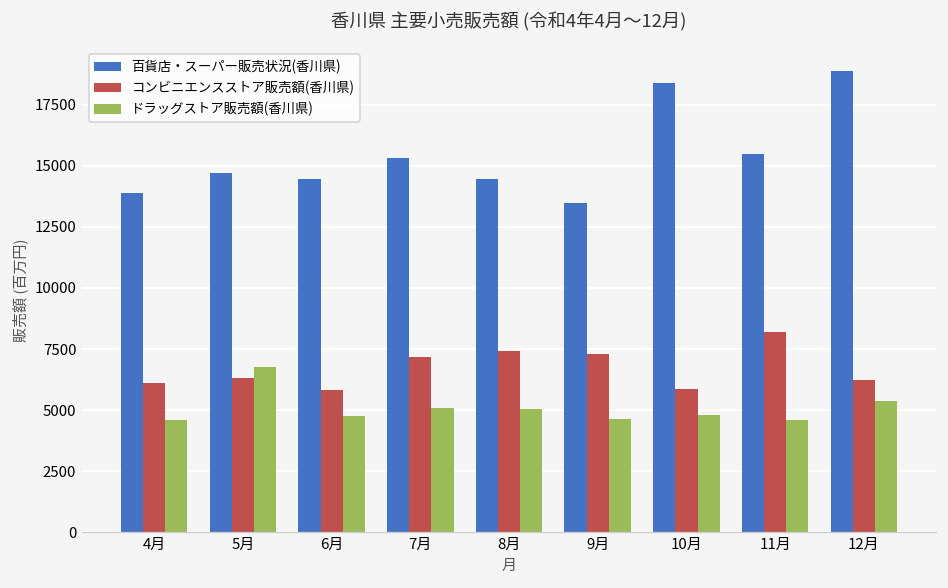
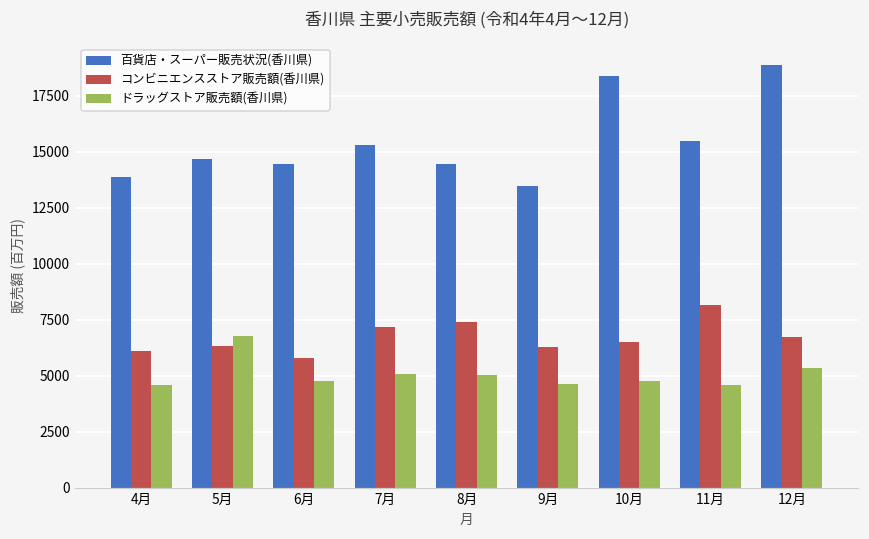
コンビニエンスストア販売額(香川県), 9月: 7300 -> 6300
コンビニエンスストア販売額(香川県), 10月: 5900 -> 6500
コンビニエンスストア販売額(香川県), 12月: 6300 -> 6700
